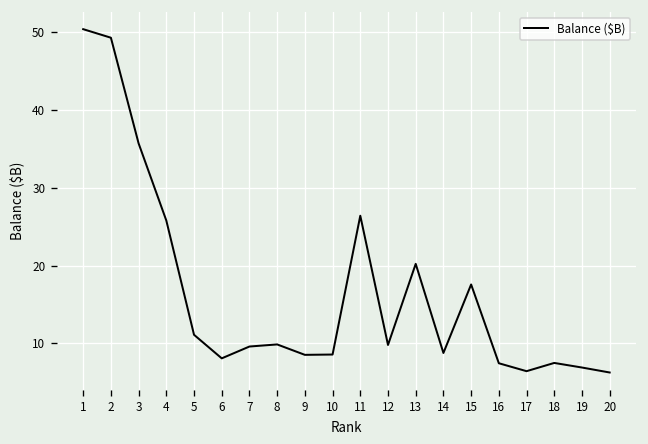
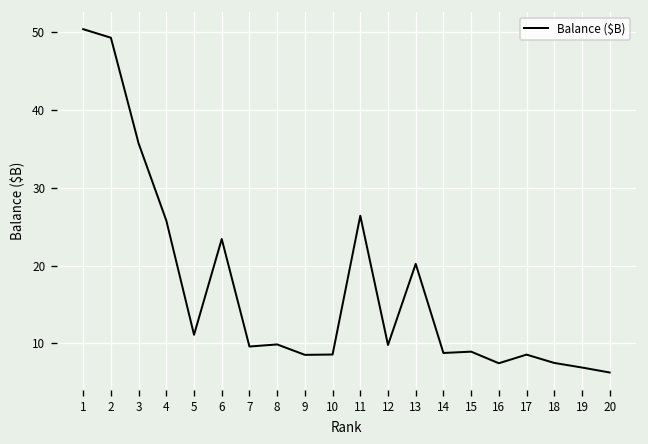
6: 8 -> 23
15: 18 -> 9
17: 6 -> 9
